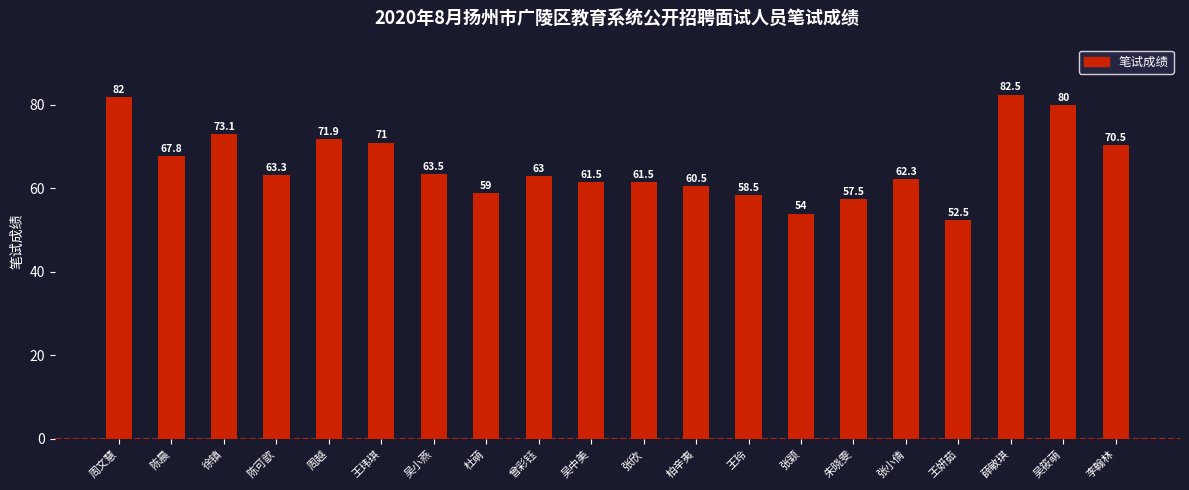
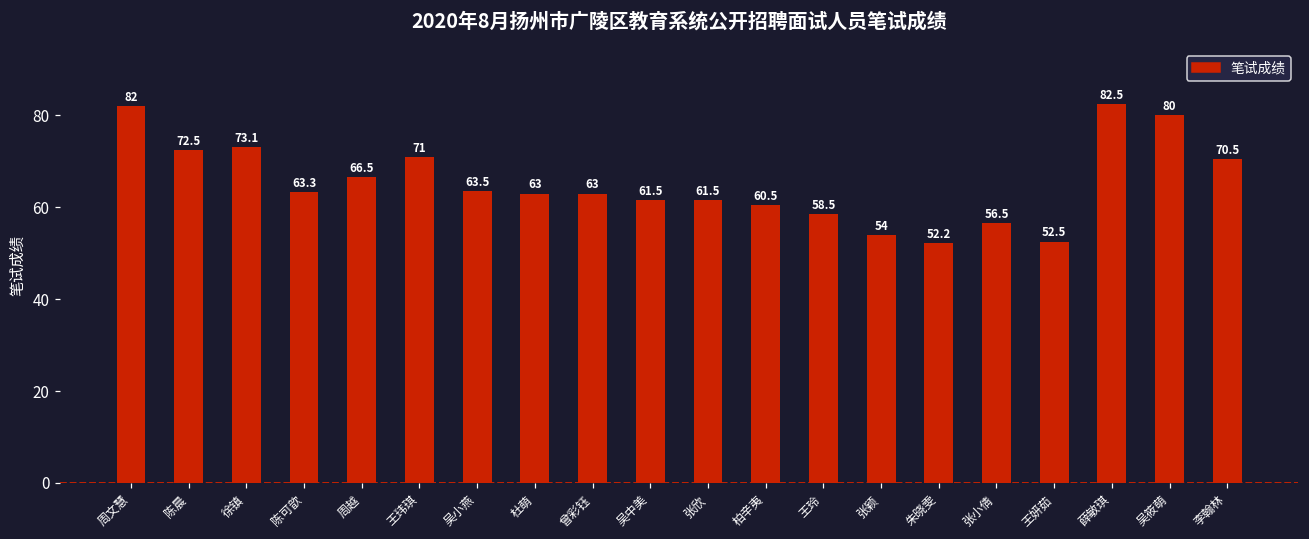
陈晨: 67.8 -> 72.5
周越: 71.9 -> 66.5
杜萌: 59 -> 63
朱晓雯: 57.5 -> 52.2
张小倩: 62.3 -> 56.5
